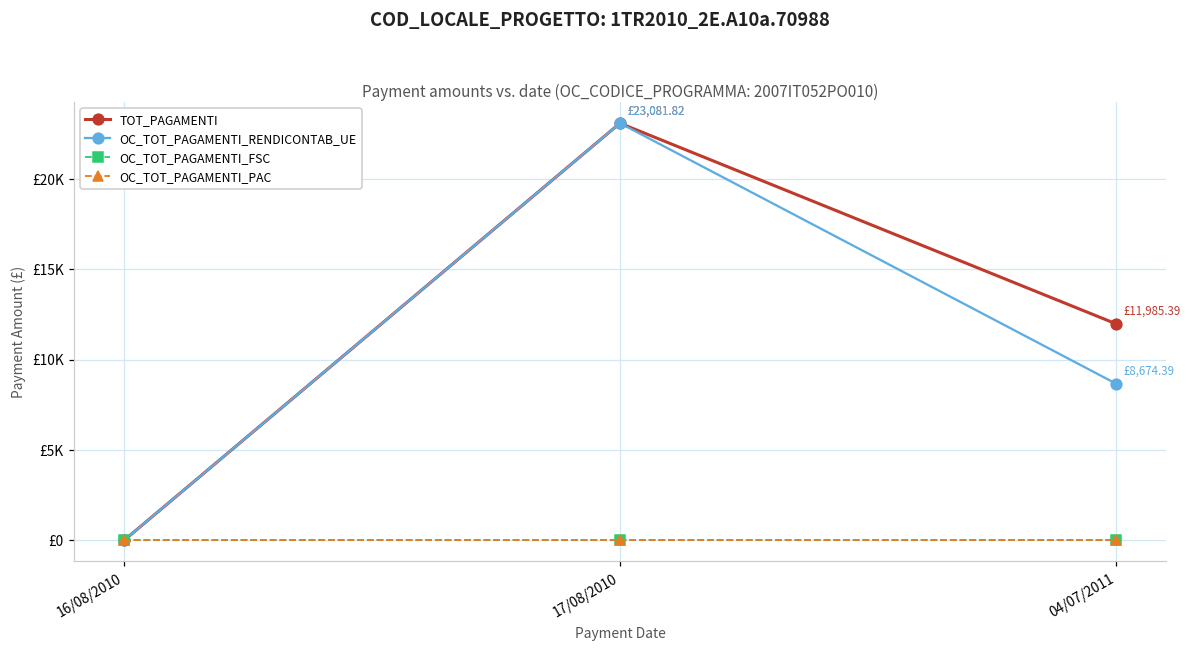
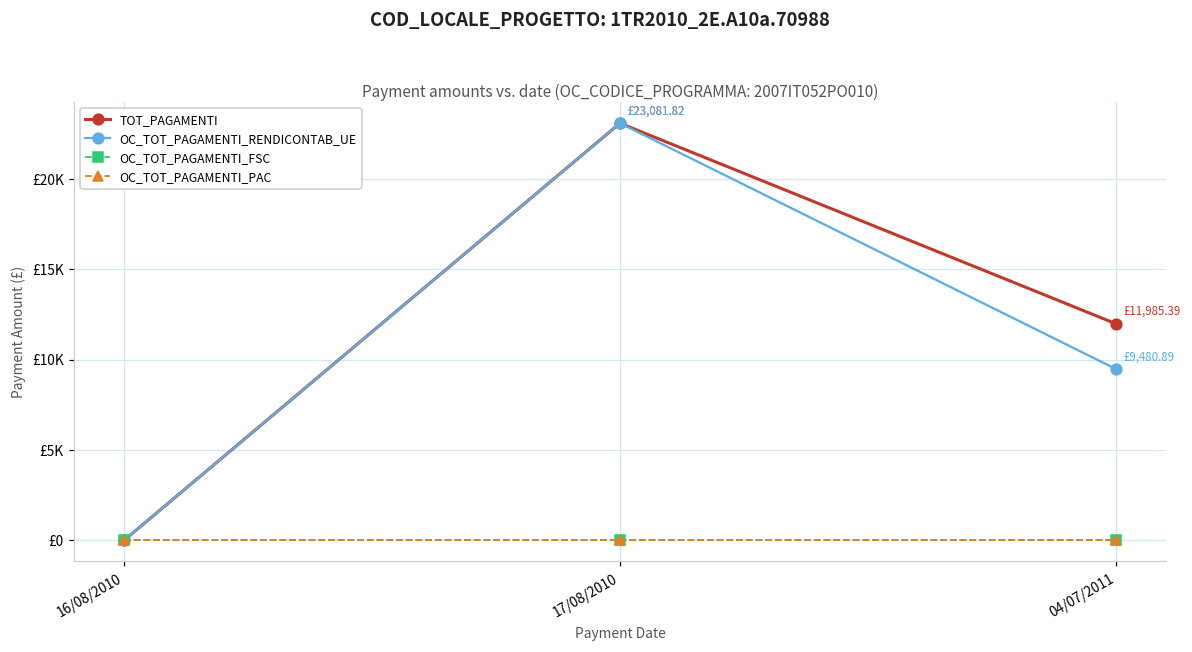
OC_TOT_PAGAMENTI_RENDICONTAB_UE, 04/07/2011: £8,674.39 -> £9,480.89
